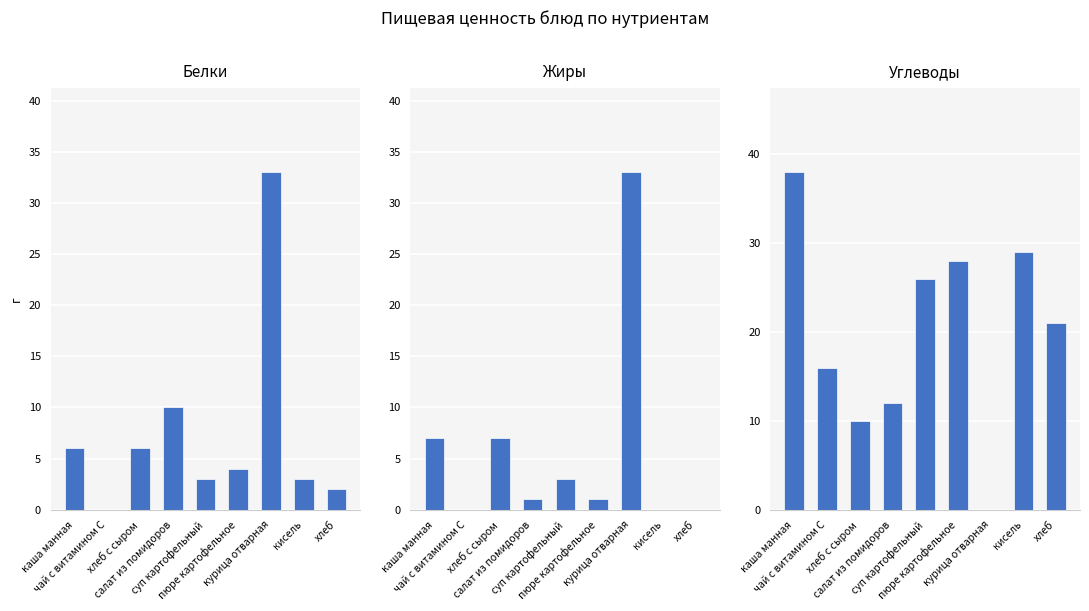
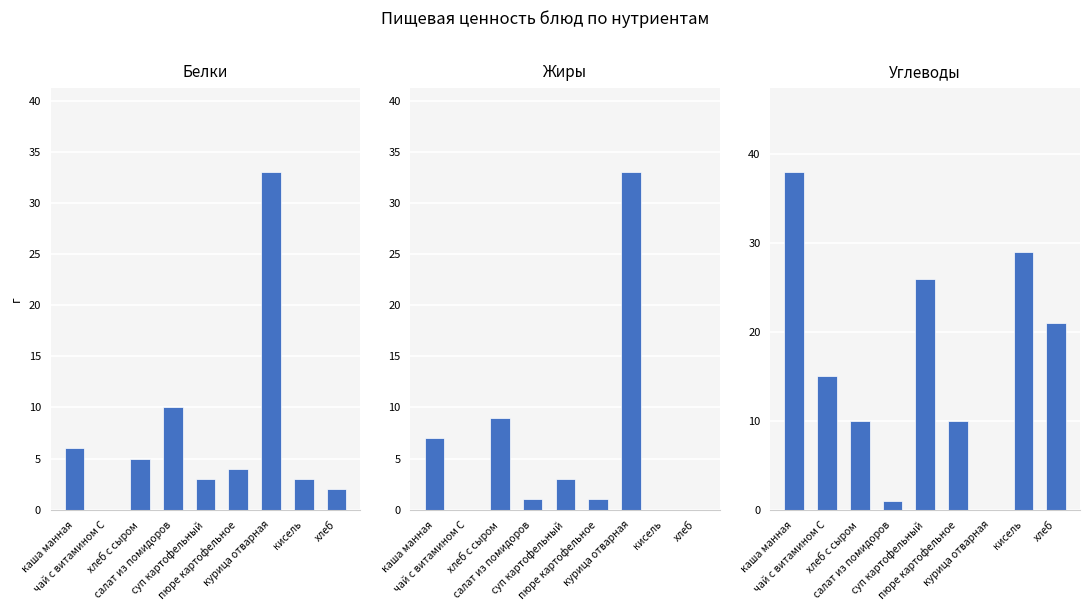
Белки, хлеб с сыром: 6 -> 5
Жиры, хлеб с сыром: 7 -> 9
Углеводы, чай с витамином С: 16 -> 15
Углеводы, салат из помидоров: 12 -> 1
Углеводы, пюре картофельное: 28 -> 10
